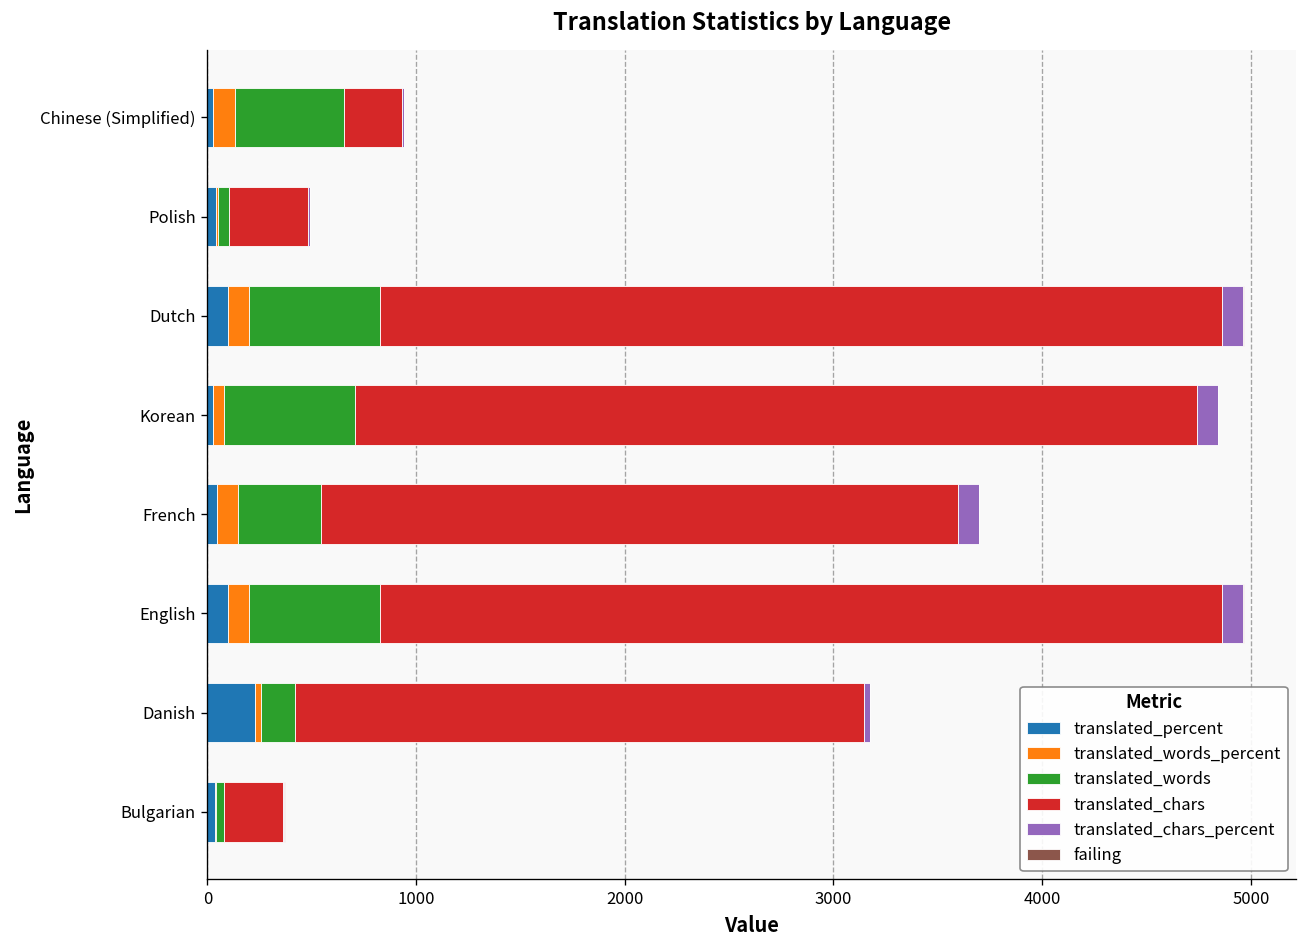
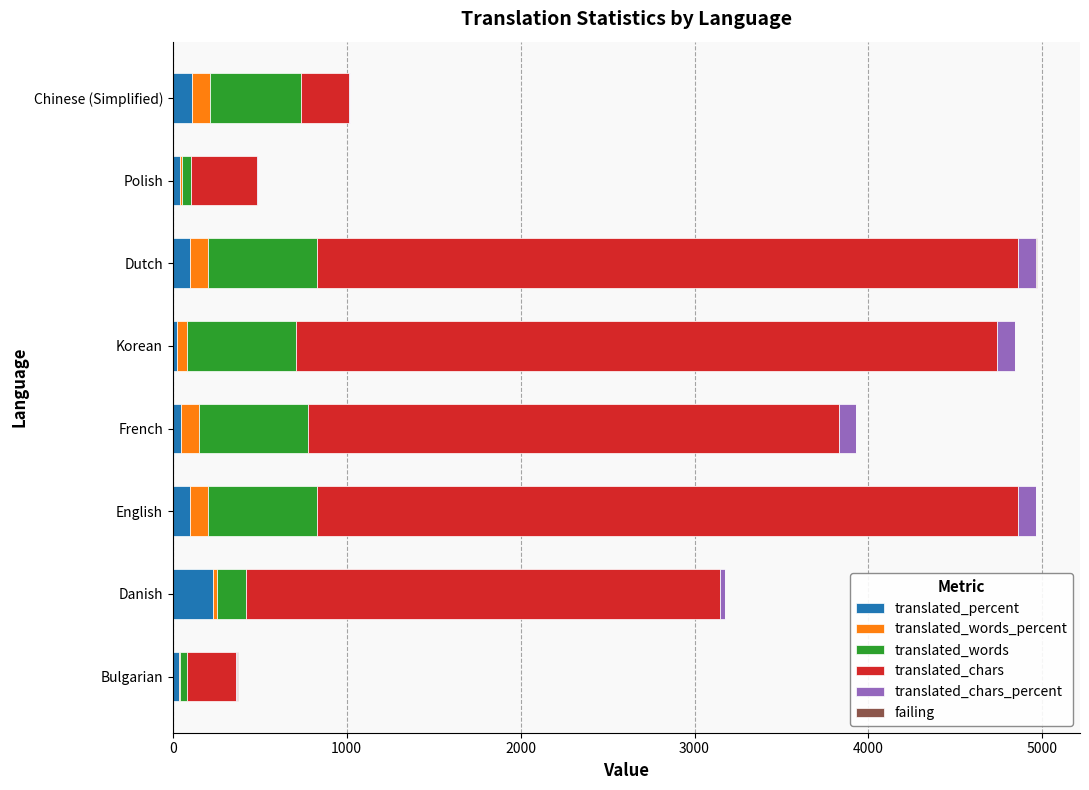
translated_percent, Chinese (Simplified): 30 -> 110
translated_words, French: 400 -> 630
